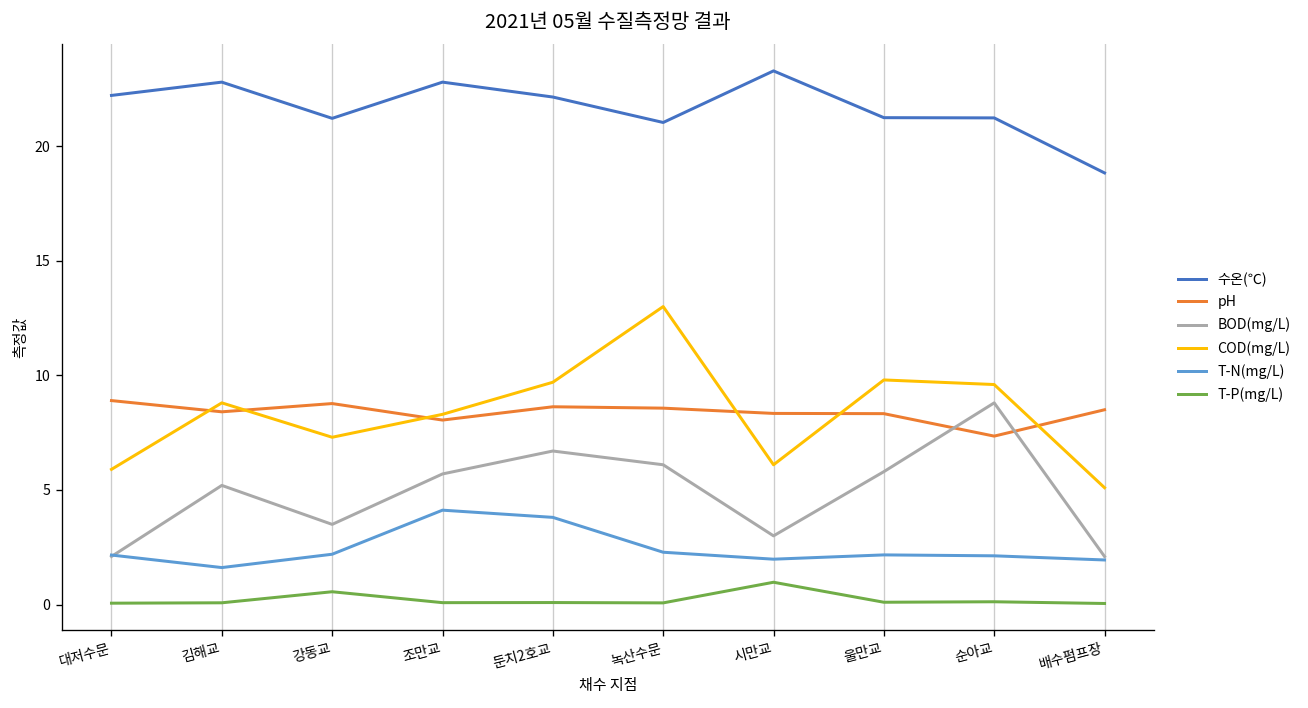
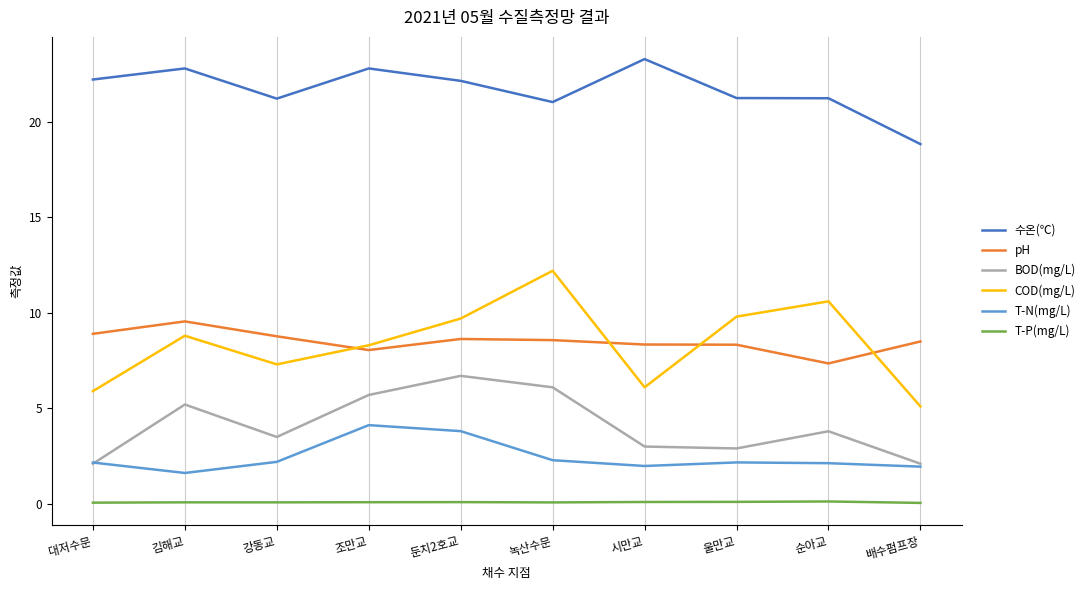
pH, 김해교: 8.4 -> 9.6
T-P(mg/L), 강동교: 0.6 -> 0.1
COD(mg/L), 녹산수문: 13.0 -> 12.2
T-P(mg/L), 시만교: 1.0 -> 0.1
BOD(mg/L), 울만교: 5.8 -> 2.9
BOD(mg/L), 순아교: 8.8 -> 3.8
COD(mg/L), 순아교: 9.6 -> 10.6
